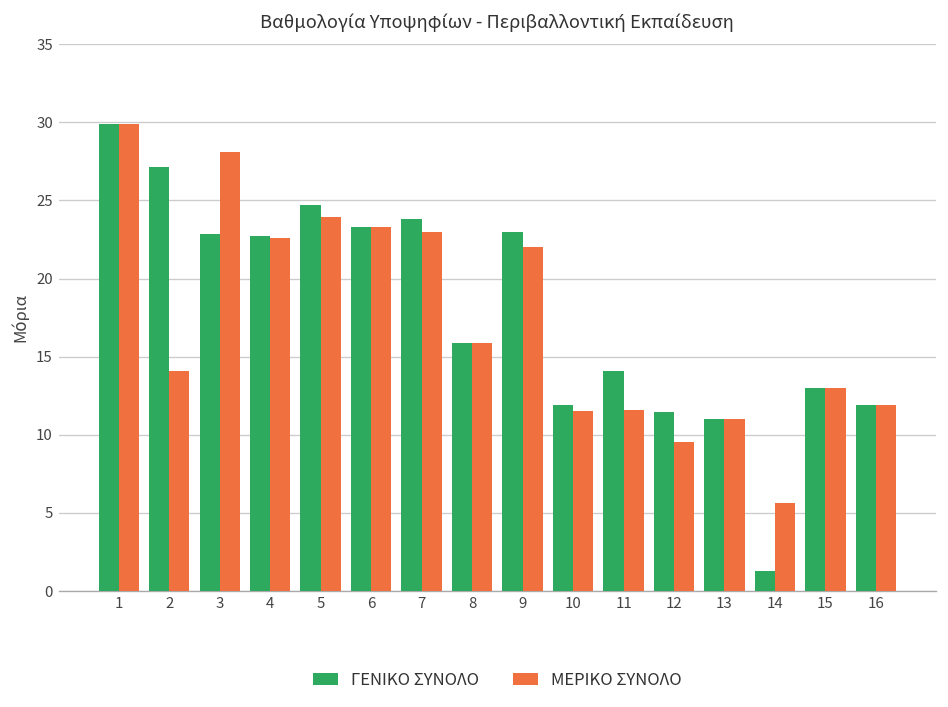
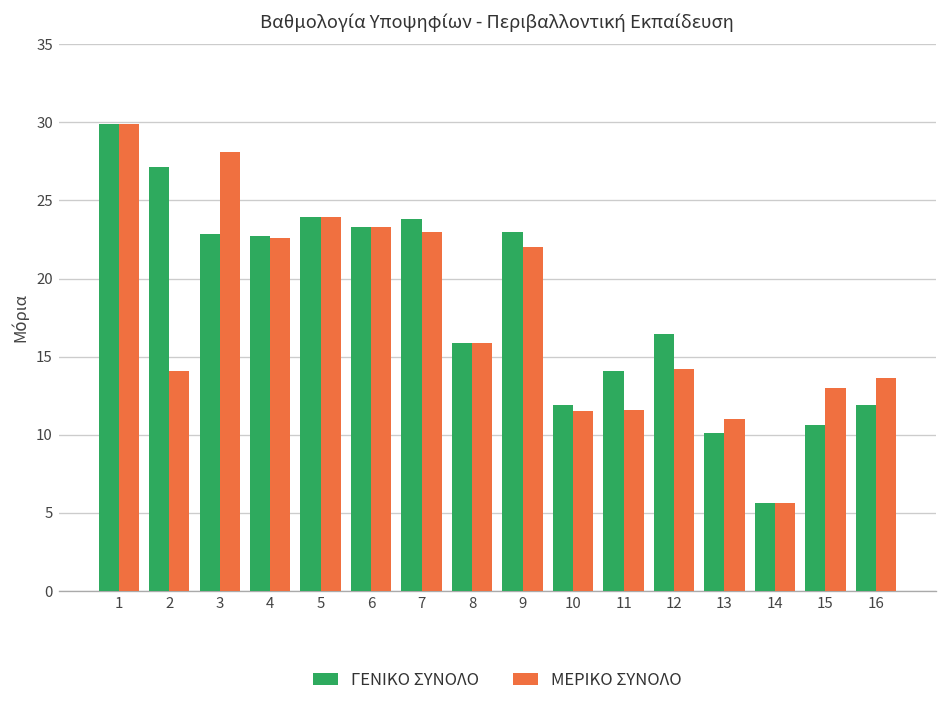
ΓΕΝΙΚΟ ΣΥΝΟΛΟ, 5: 24.7 -> 23.9
ΓΕΝΙΚΟ ΣΥΝΟΛΟ, 12: 11.5 -> 16.5
ΜΕΡΙΚΟ ΣΥΝΟΛΟ, 12: 9.6 -> 14.2
ΓΕΝΙΚΟ ΣΥΝΟΛΟ, 13: 11.0 -> 10.1
ΓΕΝΙΚΟ ΣΥΝΟΛΟ, 14: 1.3 -> 5.6
ΓΕΝΙΚΟ ΣΥΝΟΛΟ, 15: 13.0 -> 10.6
ΜΕΡΙΚΟ ΣΥΝΟΛΟ, 16: 11.9 -> 13.6
